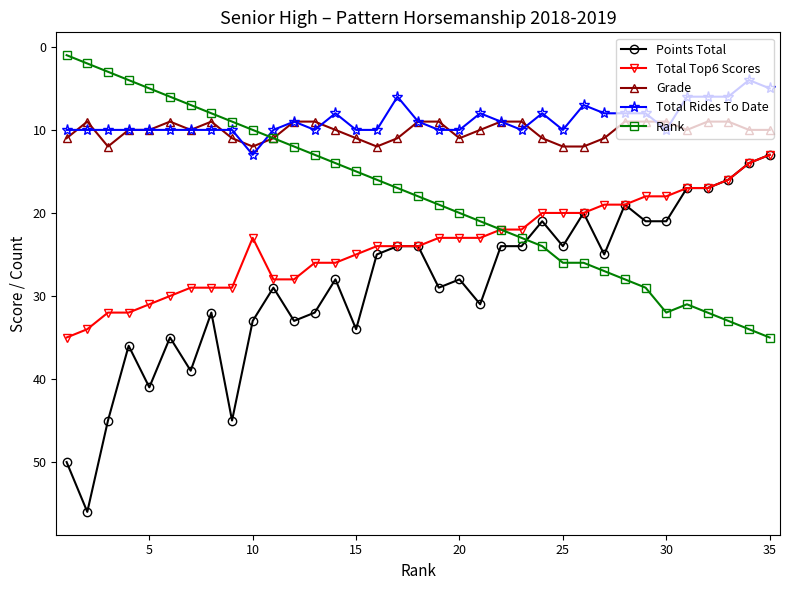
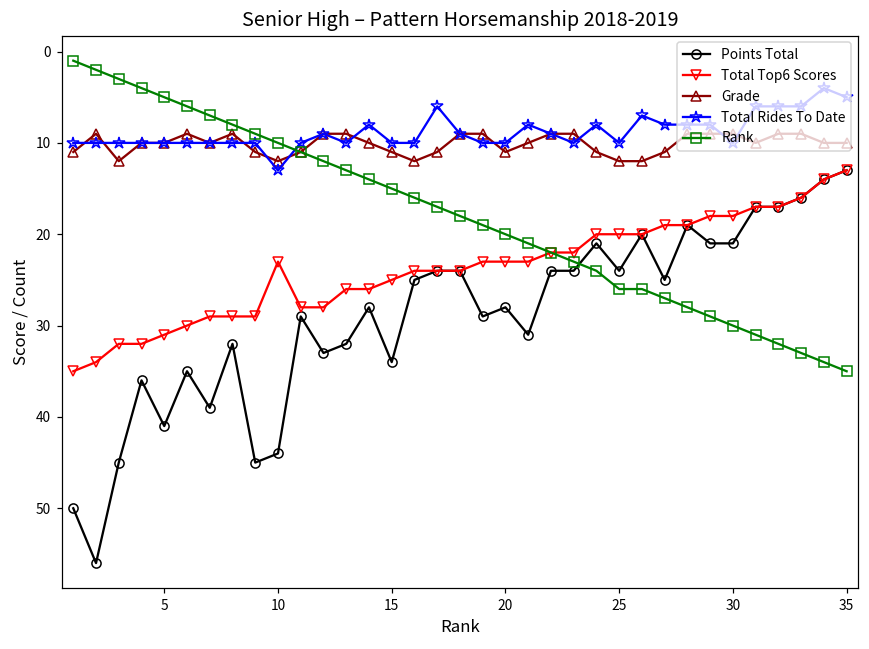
Points Total, 10: 33 -> 44
Rank, 30: 32 -> 30
